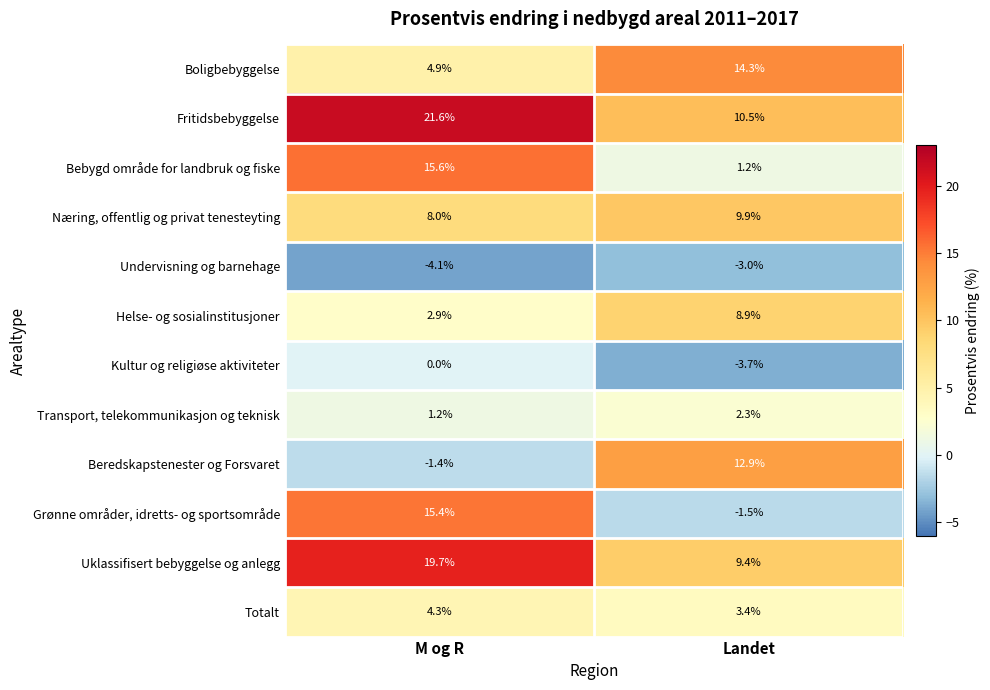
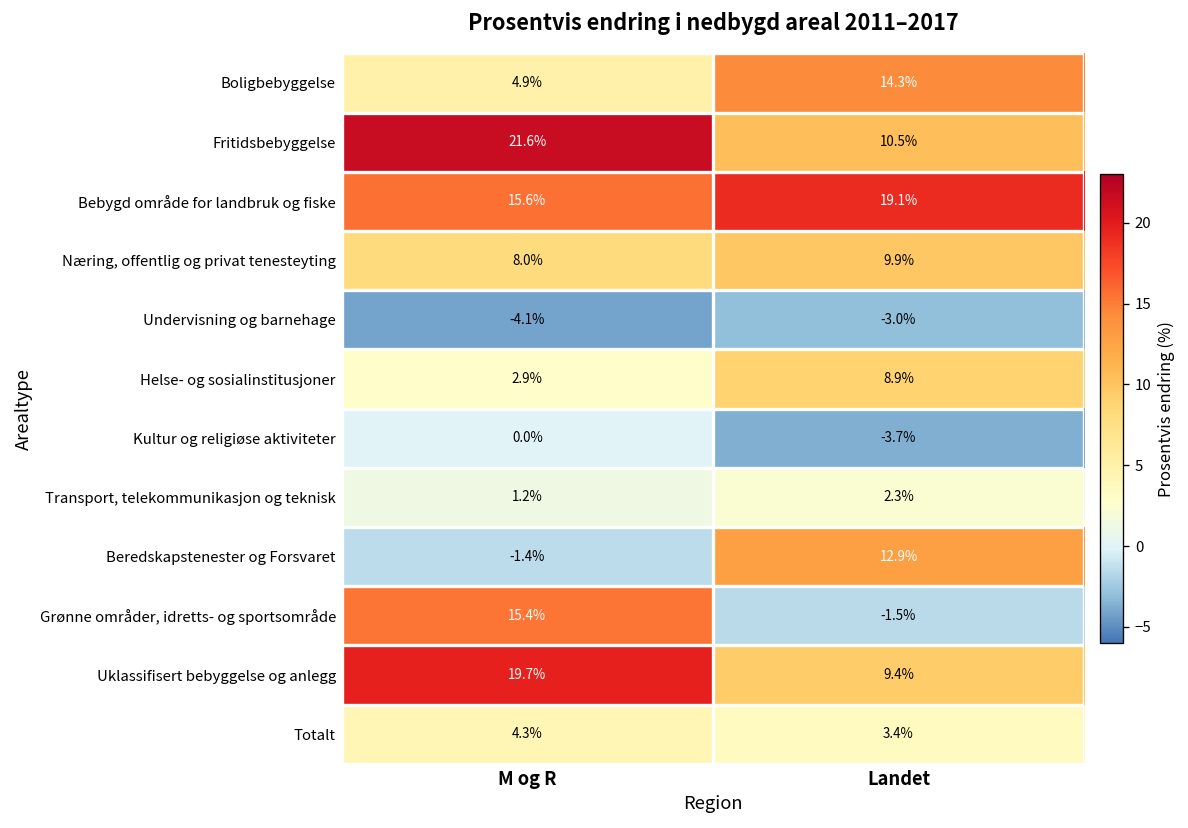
Bebygd område for landbruk og fiske, Landet: 1.2% -> 19.1%
